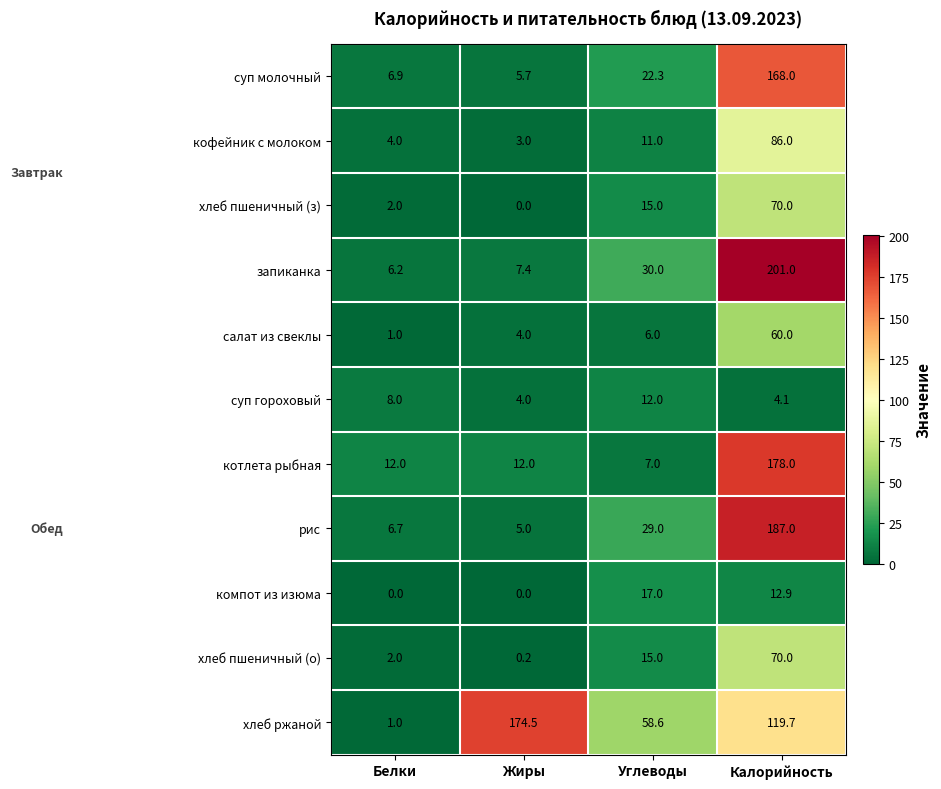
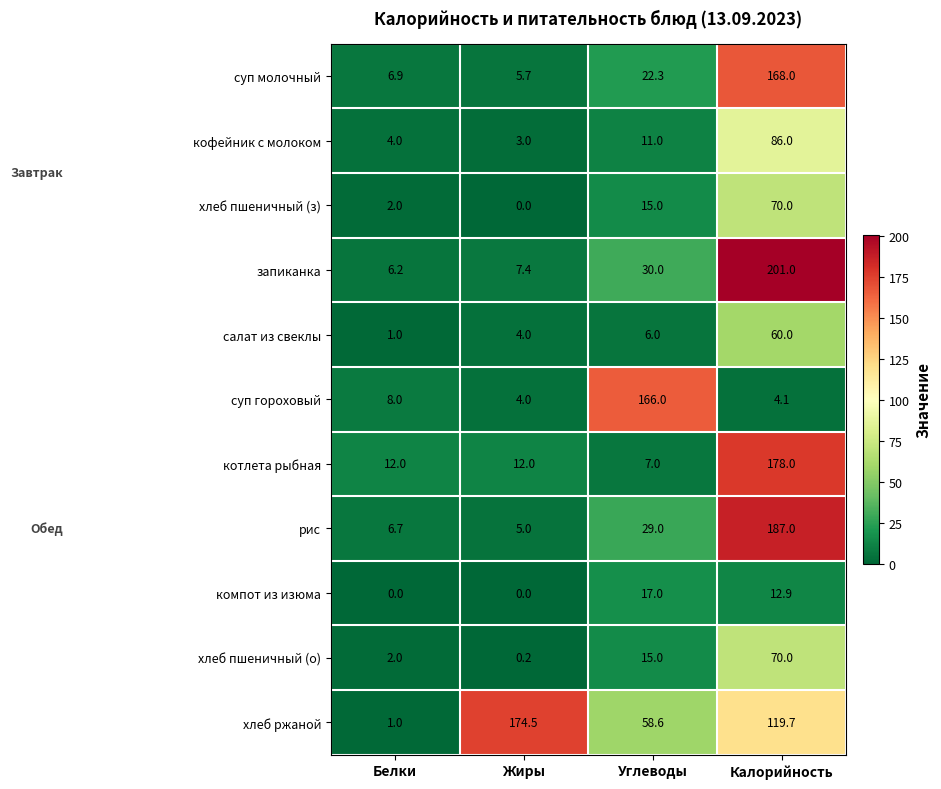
суп гороховый, Углеводы: 12.0 -> 166.0
